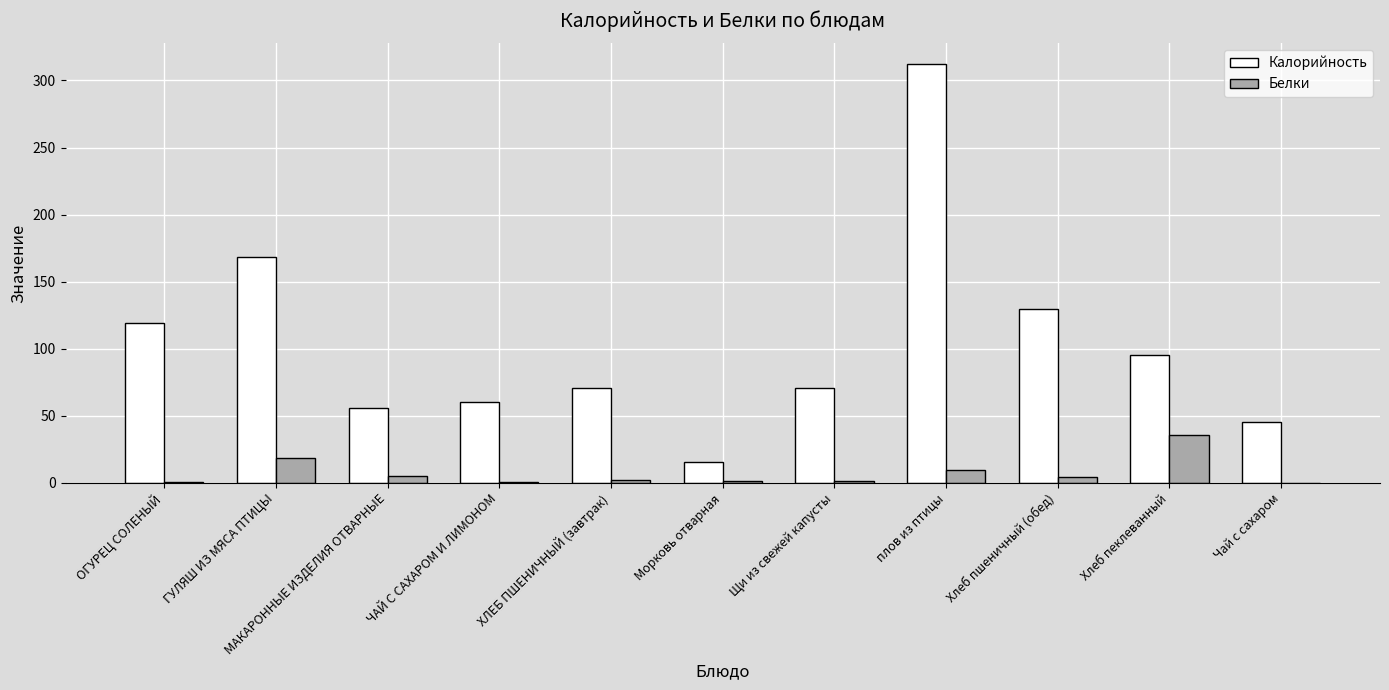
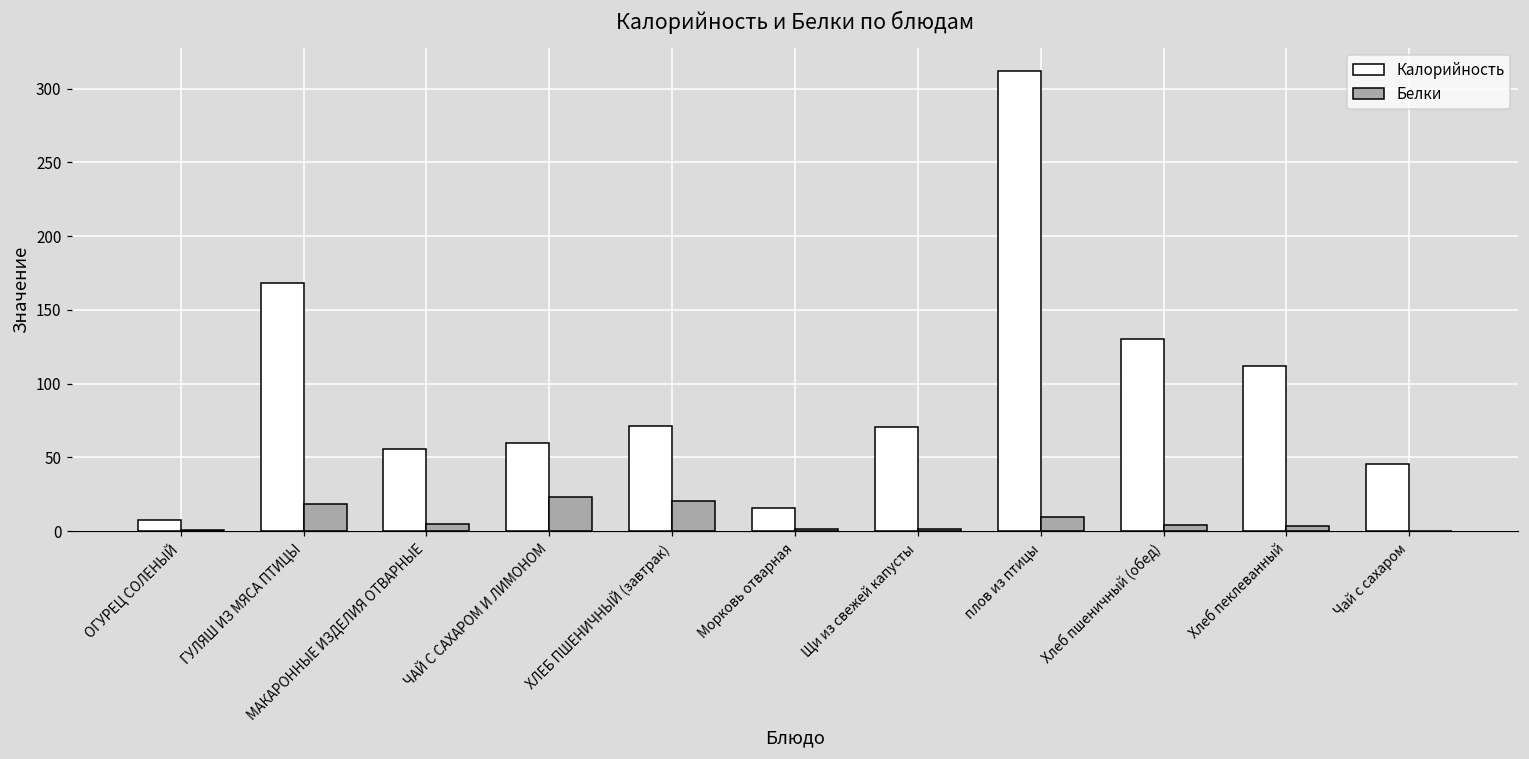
Калорийность, ОГУРЕЦ СОЛЕНЫЙ: 119 -> 8
Белки, ЧАЙ С САХАРОМ И ЛИМОНОМ: 0 -> 23
Белки, ХЛЕБ ПШЕНИЧНЫЙ (завтрак): 2 -> 20
Калорийность, Хлеб пеклеванный: 95 -> 112
Белки, Хлеб пеклеванный: 36 -> 4
